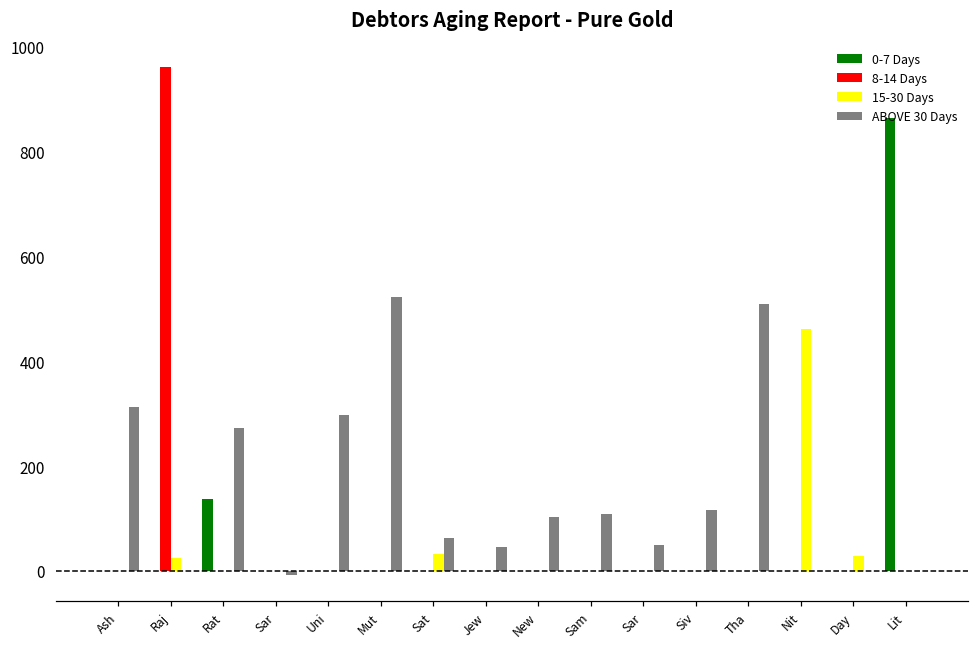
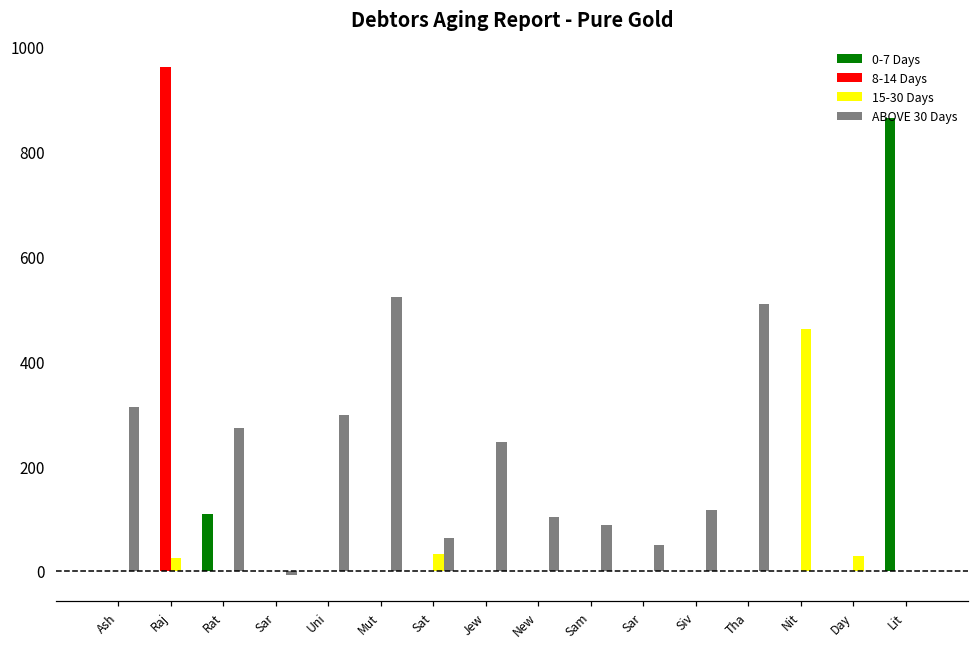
0-7 Days, Rat: 140 -> 110
ABOVE 30 Days, Jew: 50 -> 250
ABOVE 30 Days, Sam: 110 -> 90
